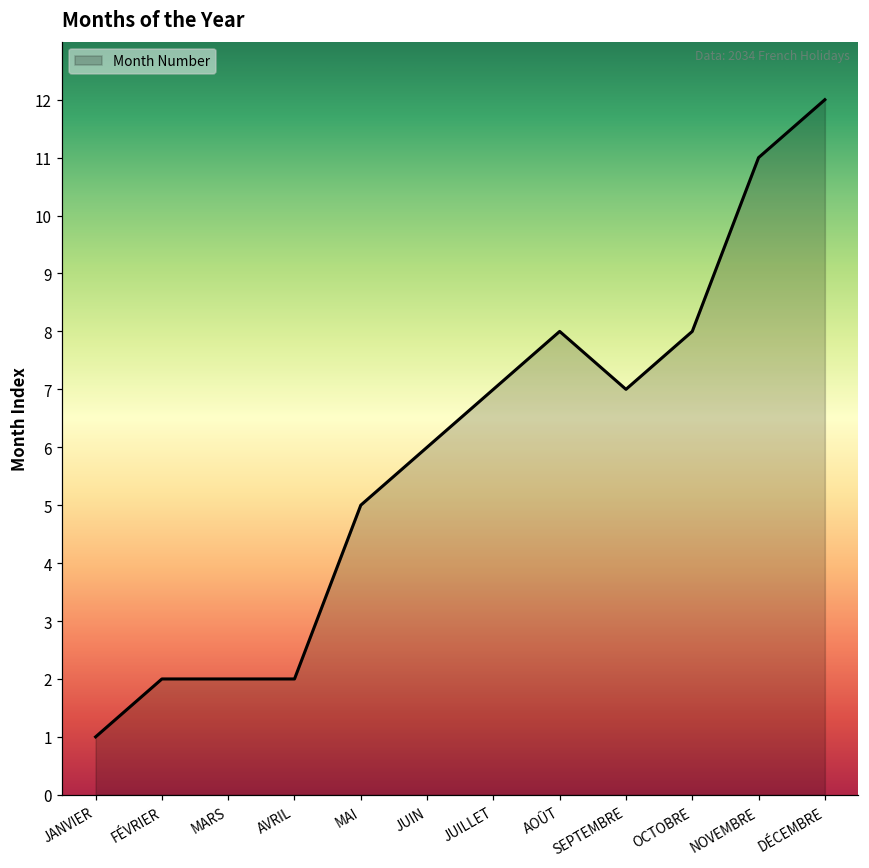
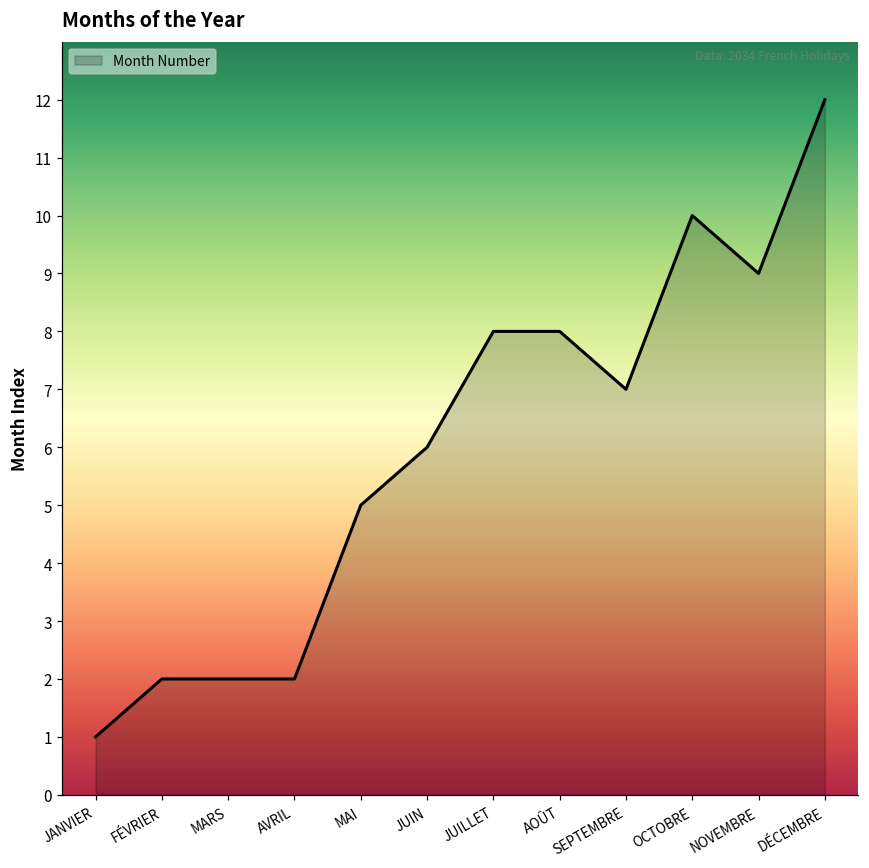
JUILLET: 7 -> 8
OCTOBRE: 8 -> 10
NOVEMBRE: 11 -> 9
